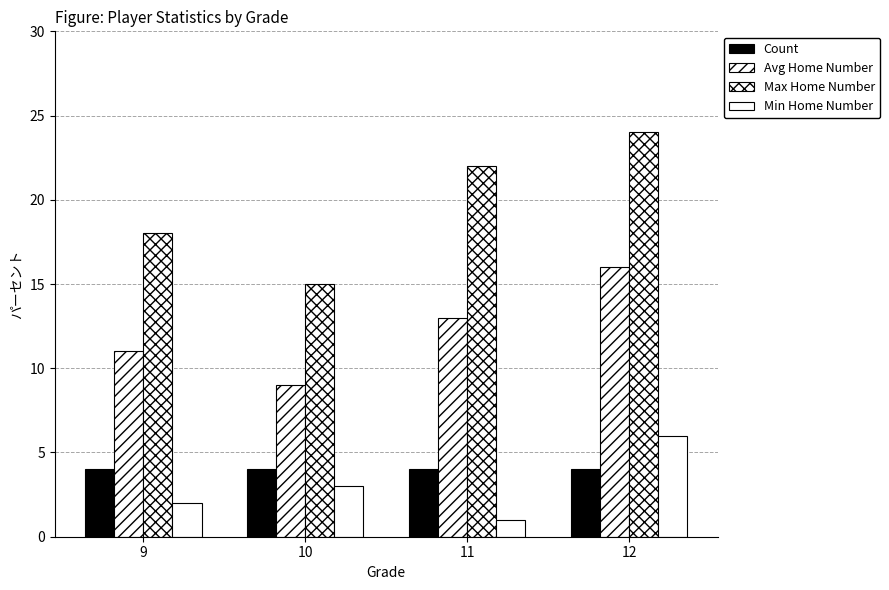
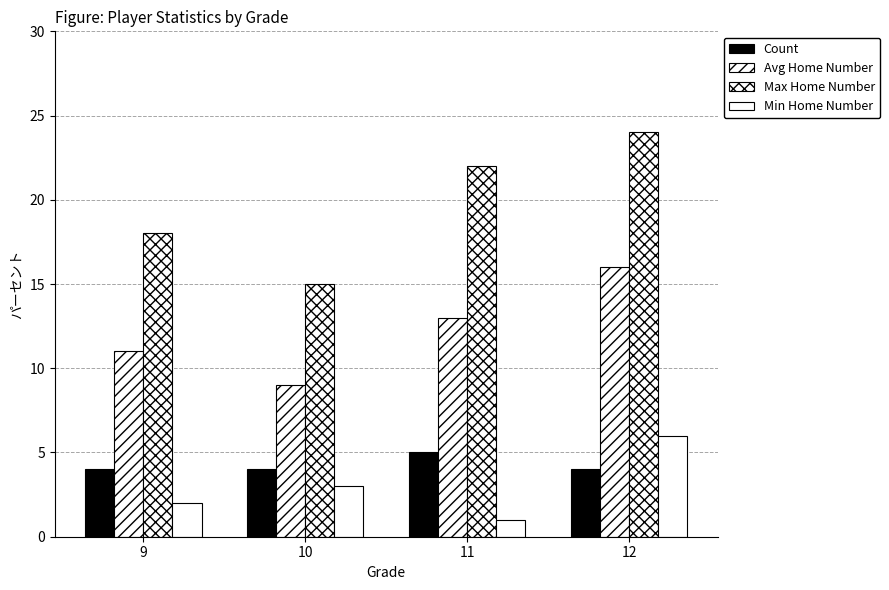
Count, 11: 4 -> 5
